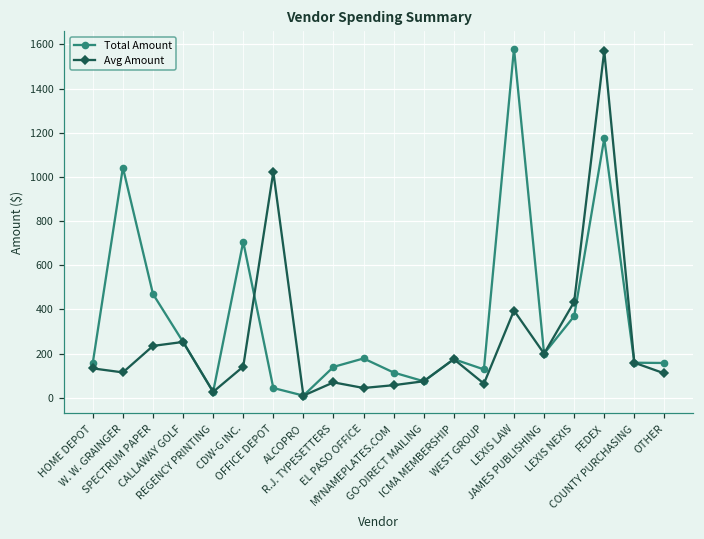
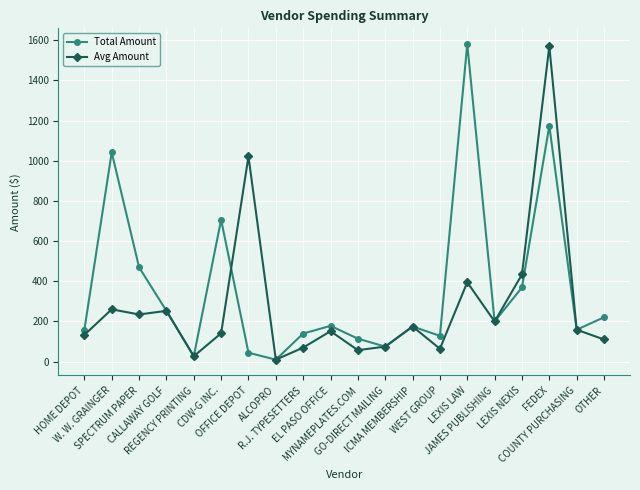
Avg Amount, W. W. GRAINGER: 120 -> 260
Avg Amount, EL PASO OFFICE: 40 -> 150
Total Amount, OTHER: 160 -> 220
